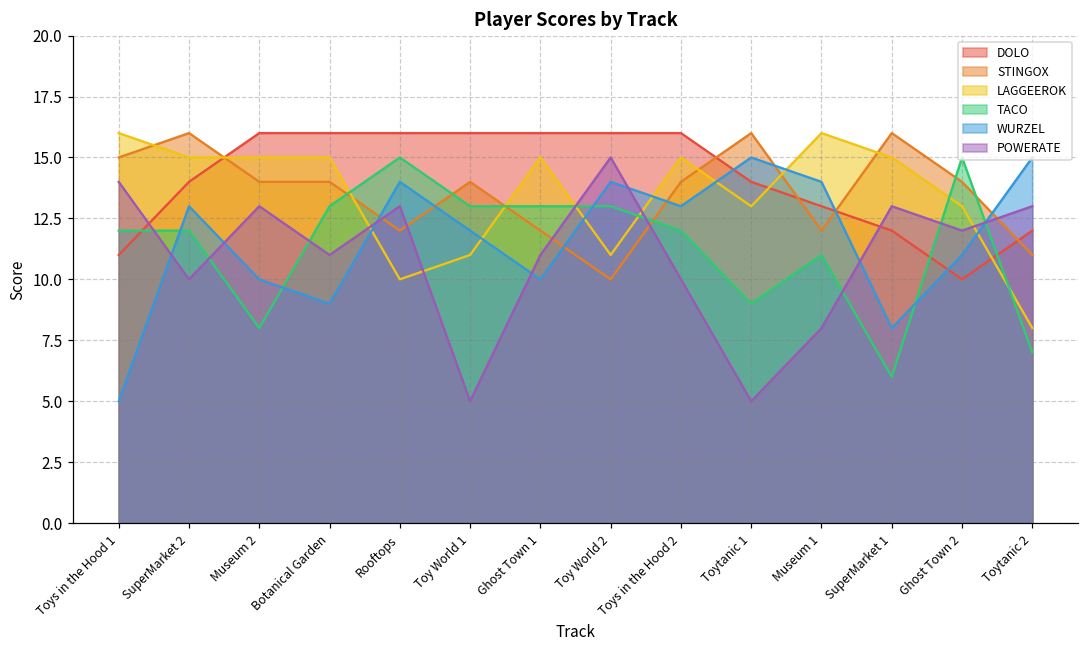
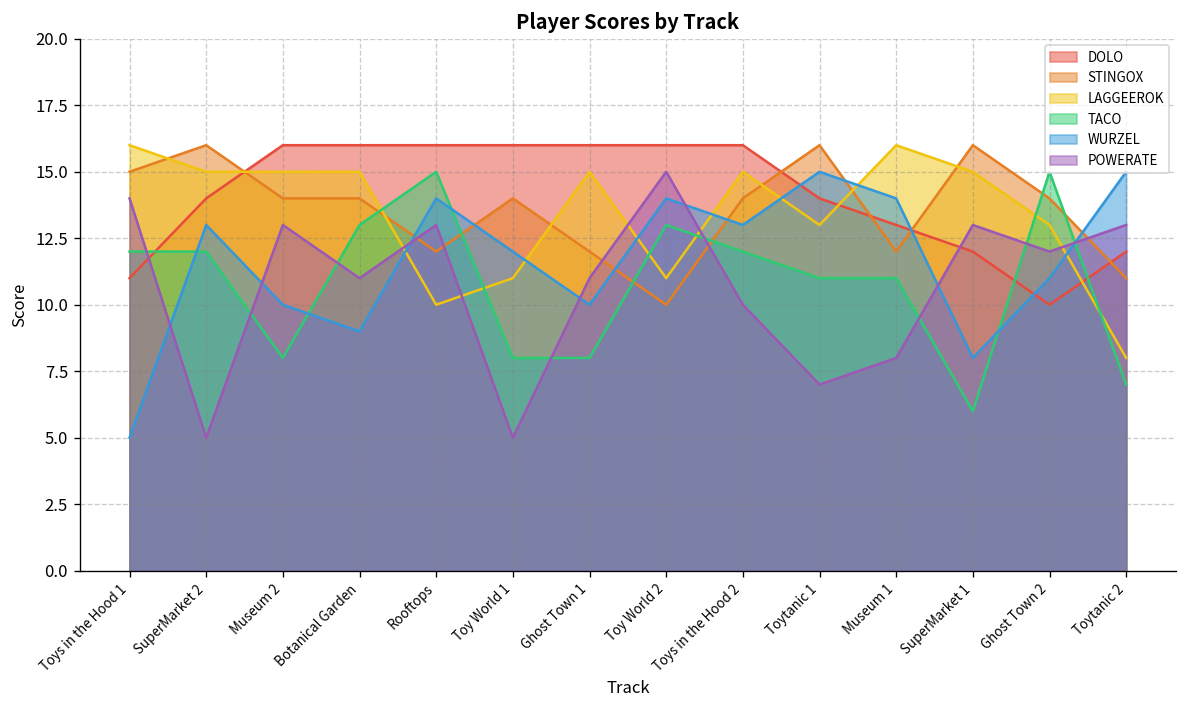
POWERATE, SuperMarket 2: 10 -> 5
TACO, Toy World 1: 13 -> 8
TACO, Ghost Town 1: 13 -> 8
TACO, Toytanic 1: 9 -> 11
POWERATE, Toytanic 1: 5 -> 7
